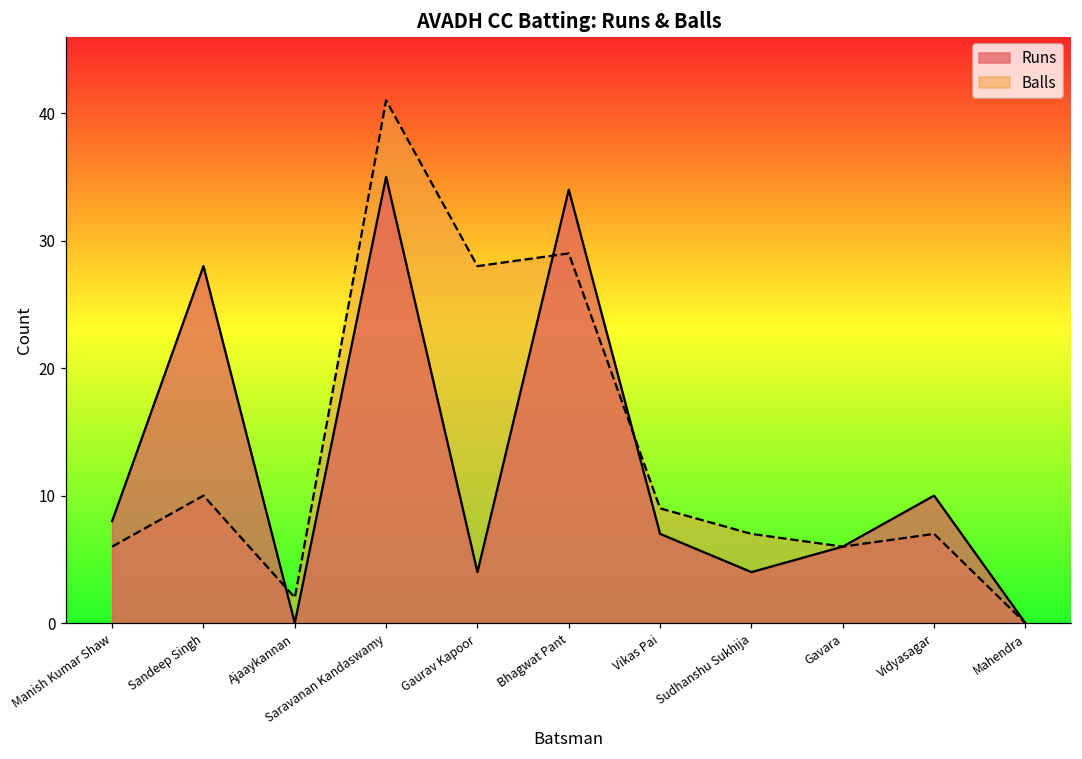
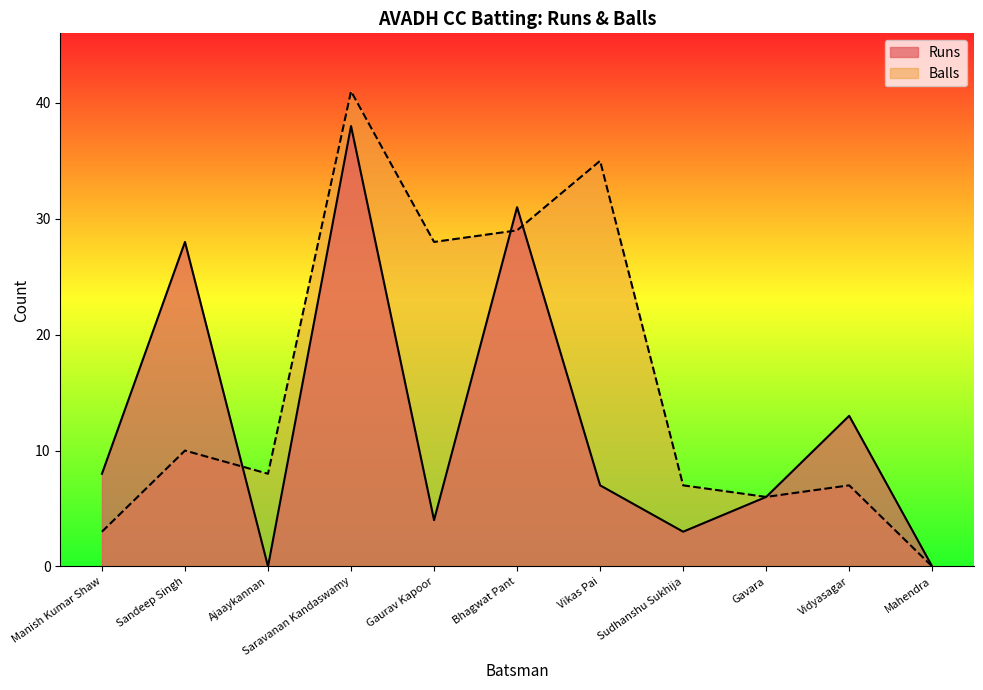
Balls, Manish Kumar Shaw: 6 -> 3
Balls, Ajaaykannan: 2 -> 8
Runs, Saravanan Kandaswamy: 35 -> 38
Runs, Bhagwat Pant: 34 -> 31
Balls, Vikas Pai: 9 -> 35
Runs, Sudhanshu Sukhija: 4 -> 3
Runs, Vidyasagar: 10 -> 13
